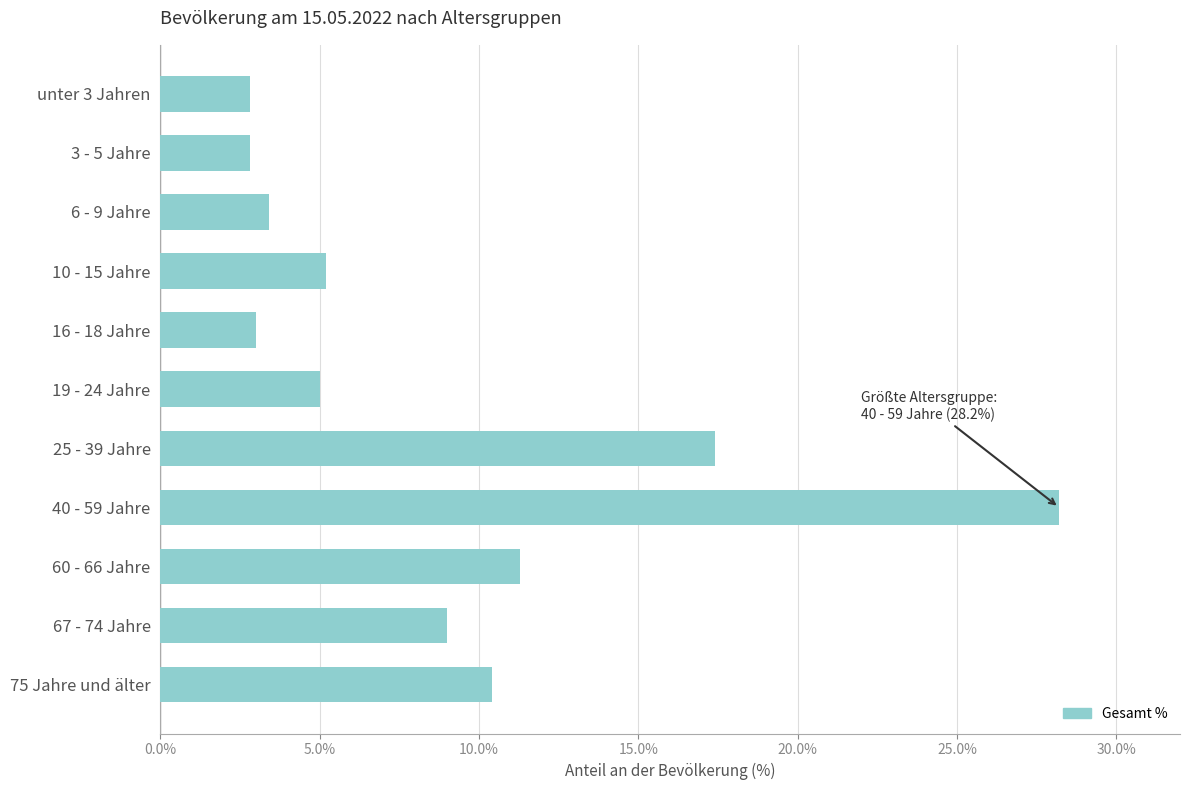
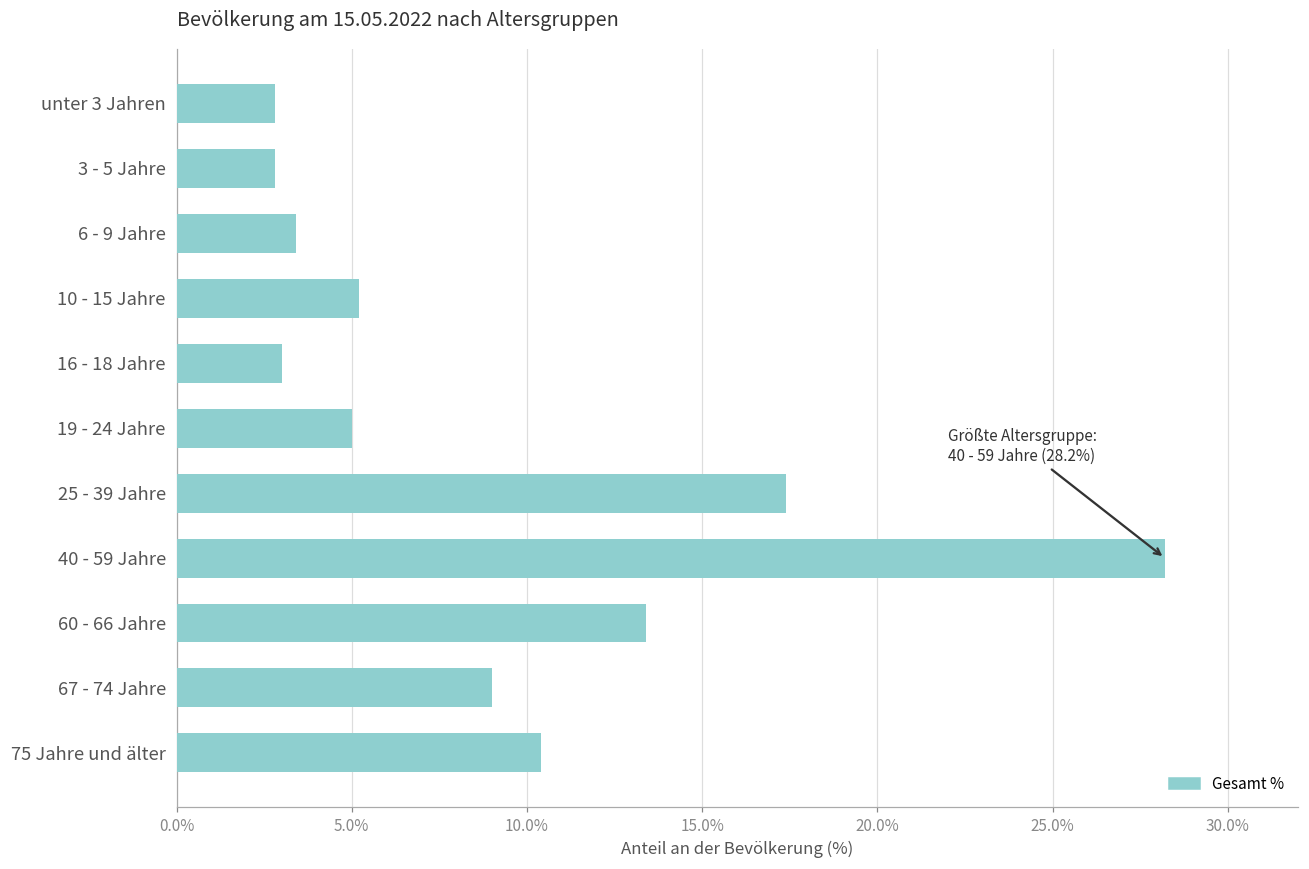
60 - 66 Jahre: 11.3% -> 13.4%
